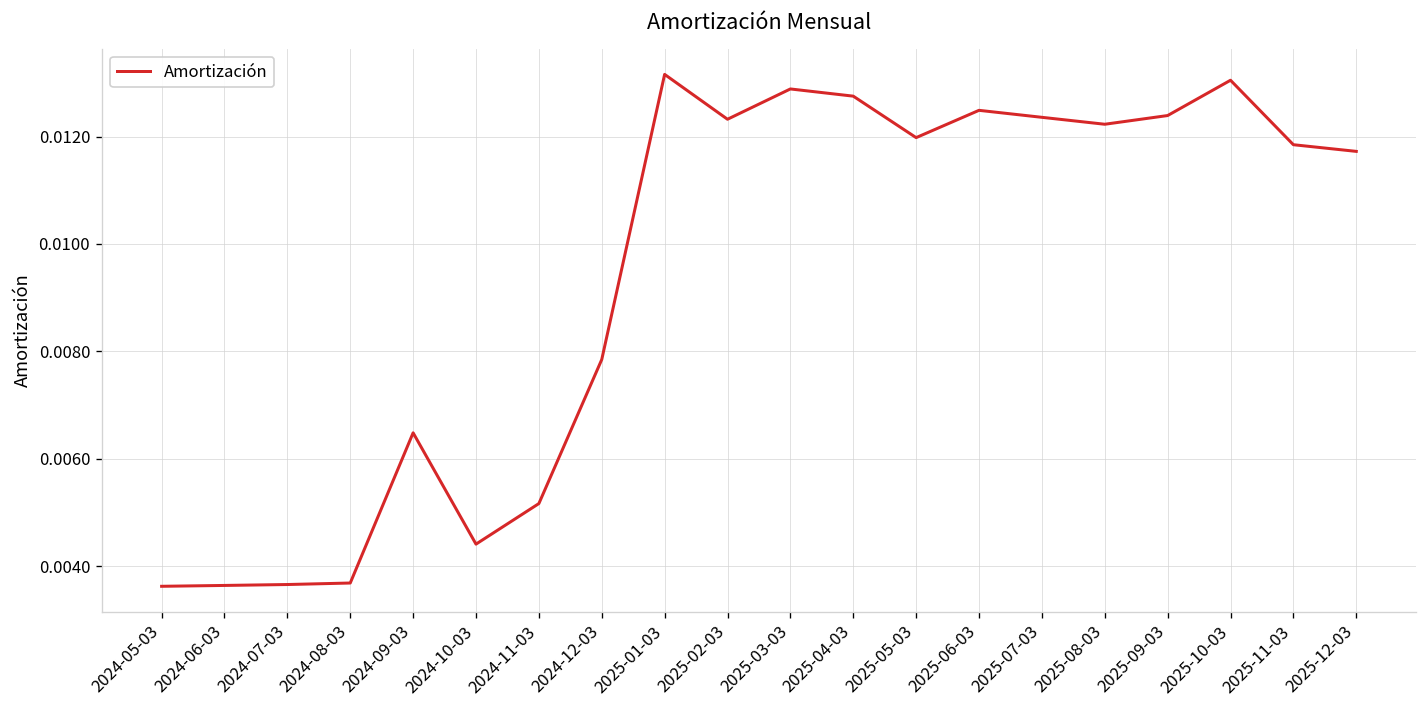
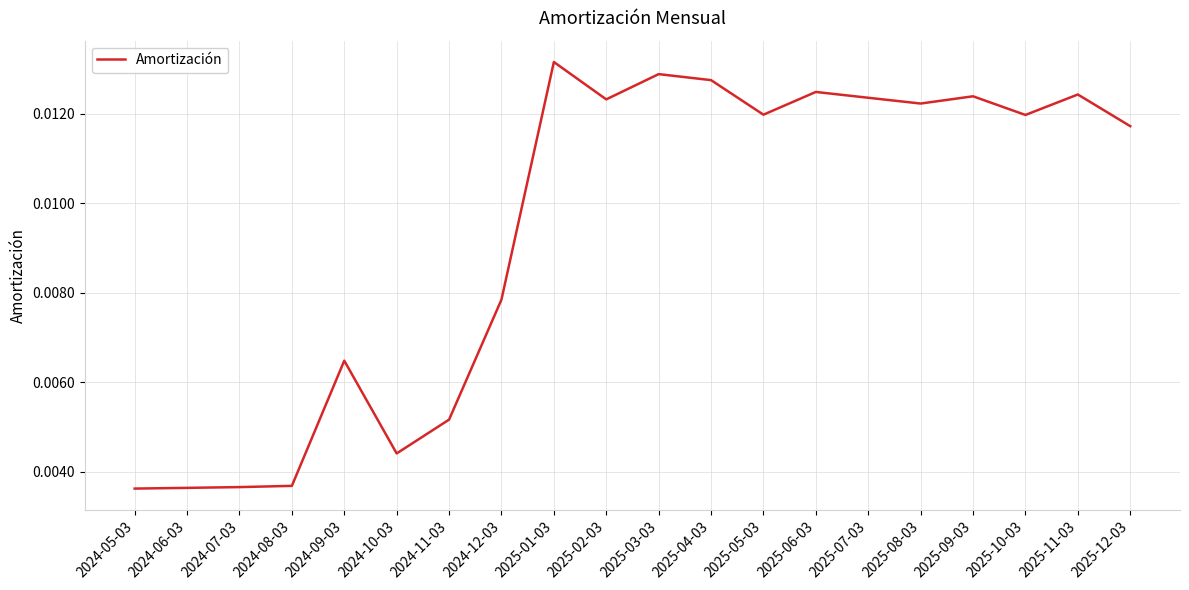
2025-10-03: 0.0130 -> 0.0120
2025-11-03: 0.0118 -> 0.0124
